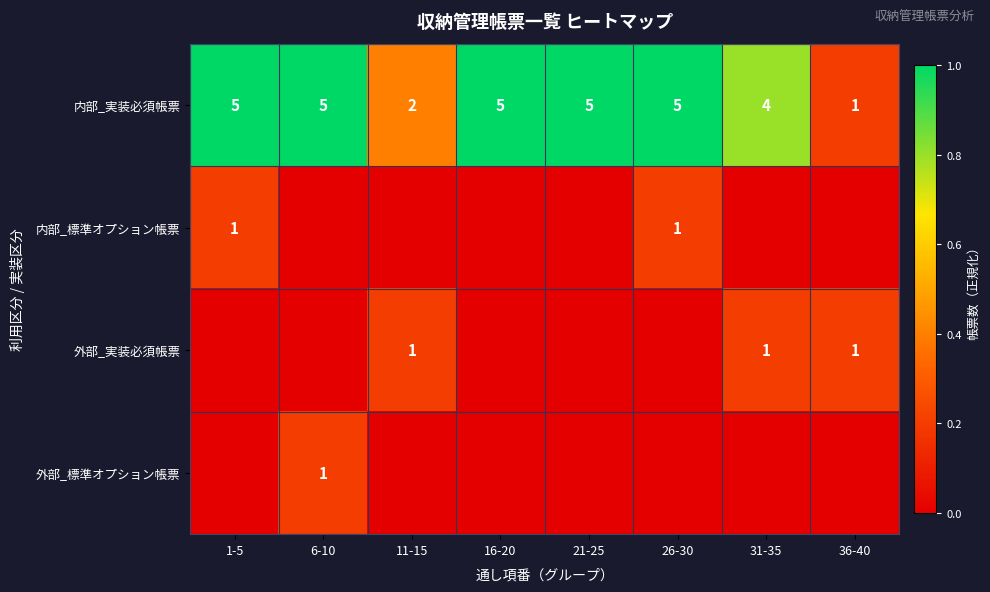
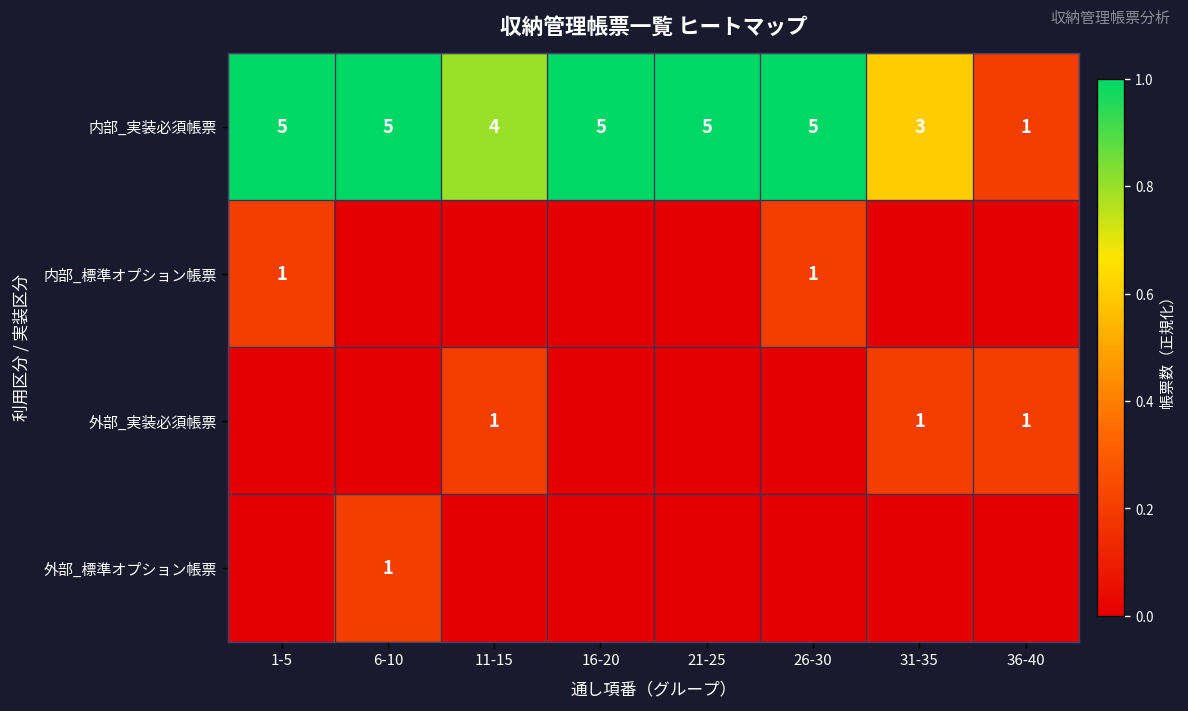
内部_実装必須帳票, 11-15: 2 -> 4
内部_実装必須帳票, 31-35: 4 -> 3
